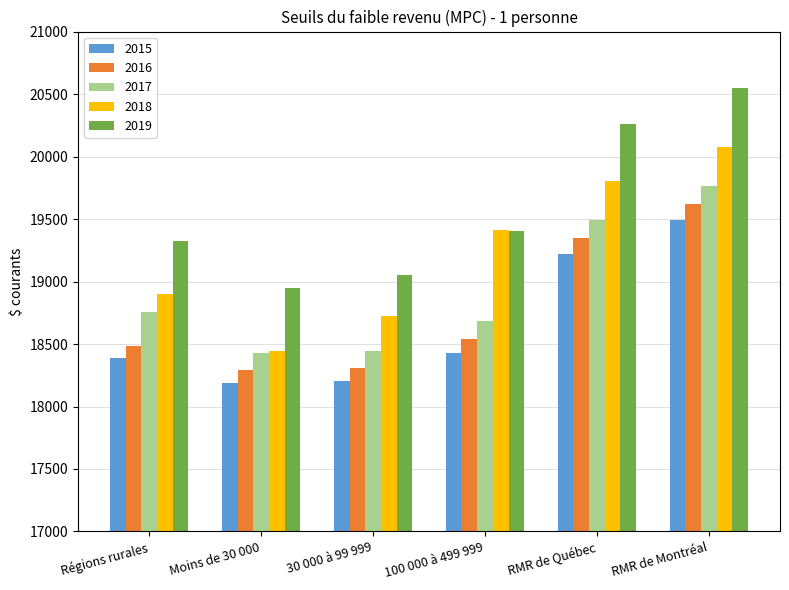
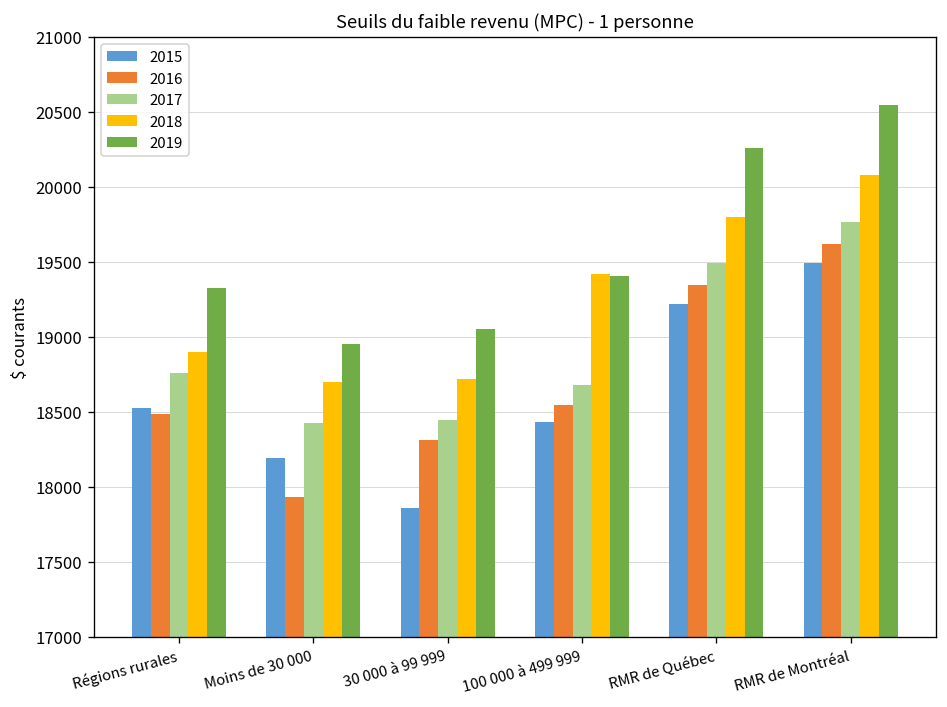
2015, Régions rurales: 18390 -> 18530
2016, Moins de 30 000: 18290 -> 17930
2018, Moins de 30 000: 18440 -> 18700
2015, 30 000 à 99 999: 18200 -> 17860
